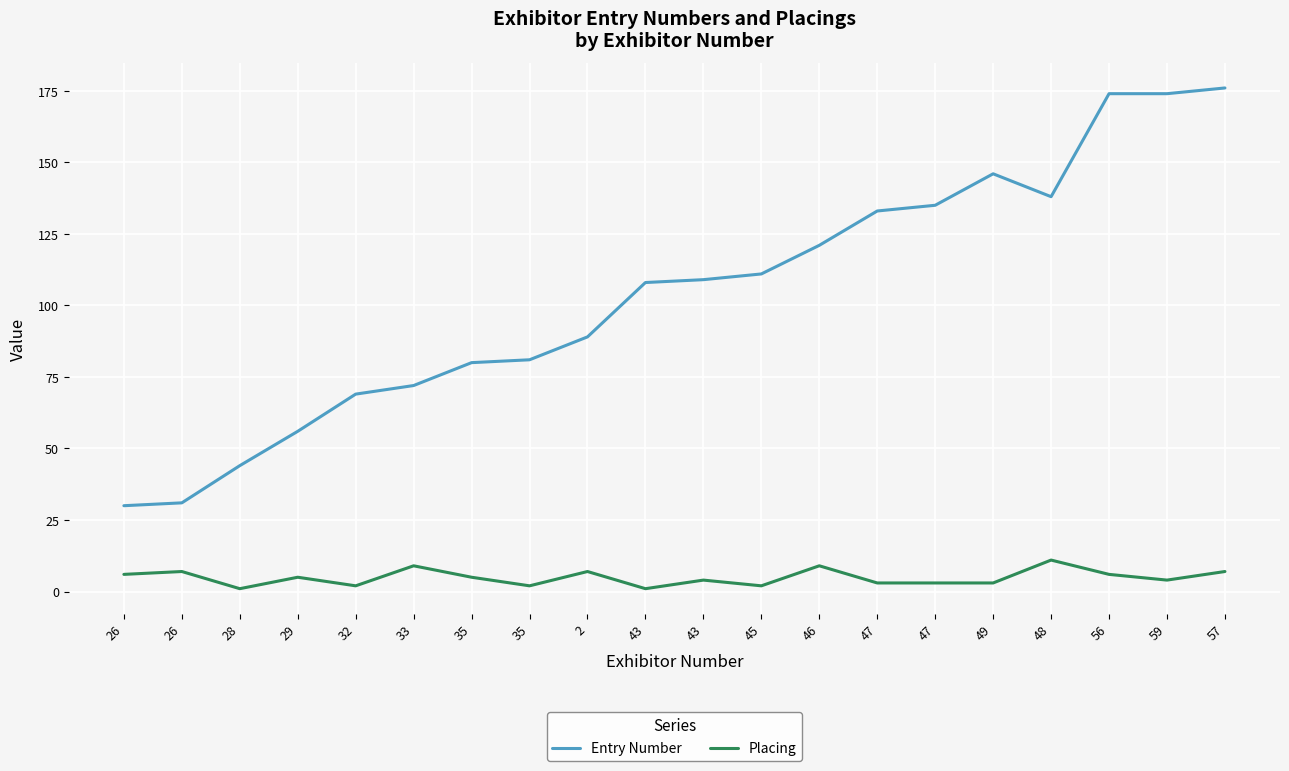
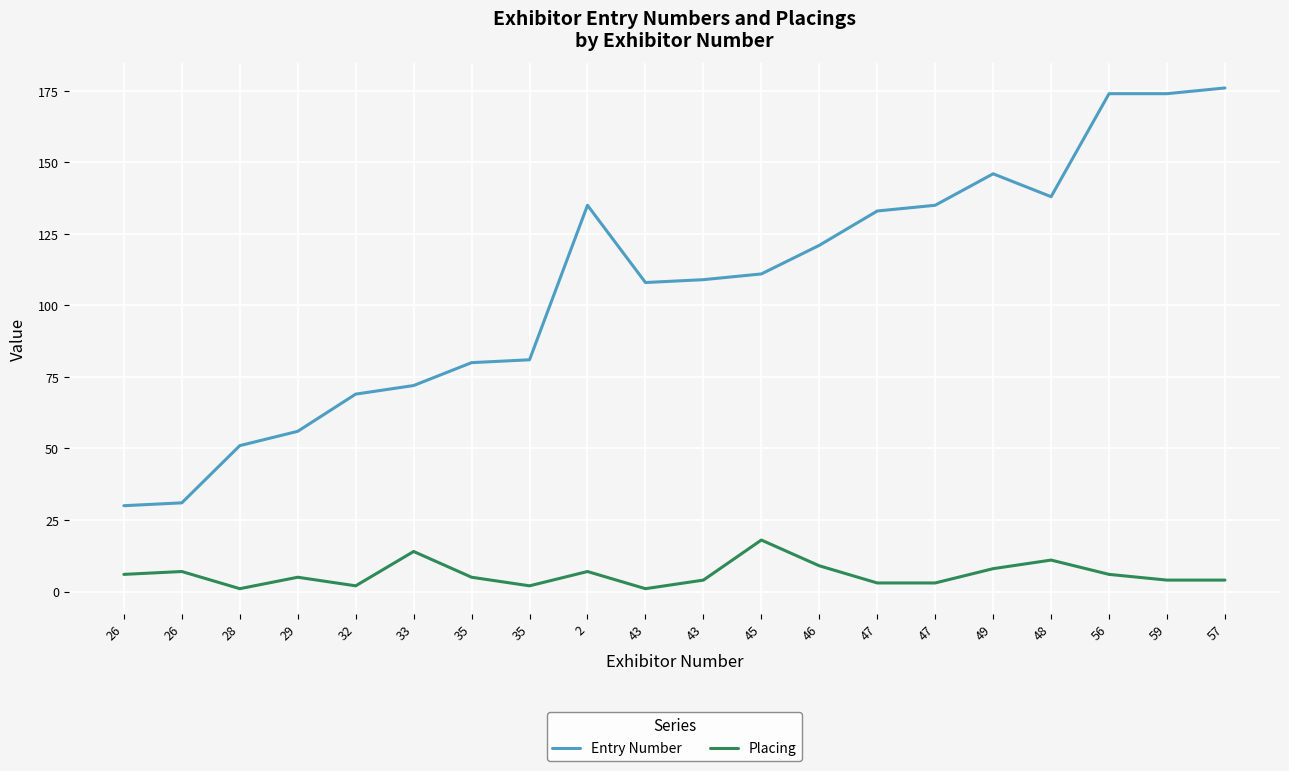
Entry Number, 28: 44 -> 51
Placing, 33: 9 -> 14
Entry Number, 2: 89 -> 135
Placing, 45: 2 -> 18
Placing, 49: 3 -> 8
Placing, 57: 7 -> 4
